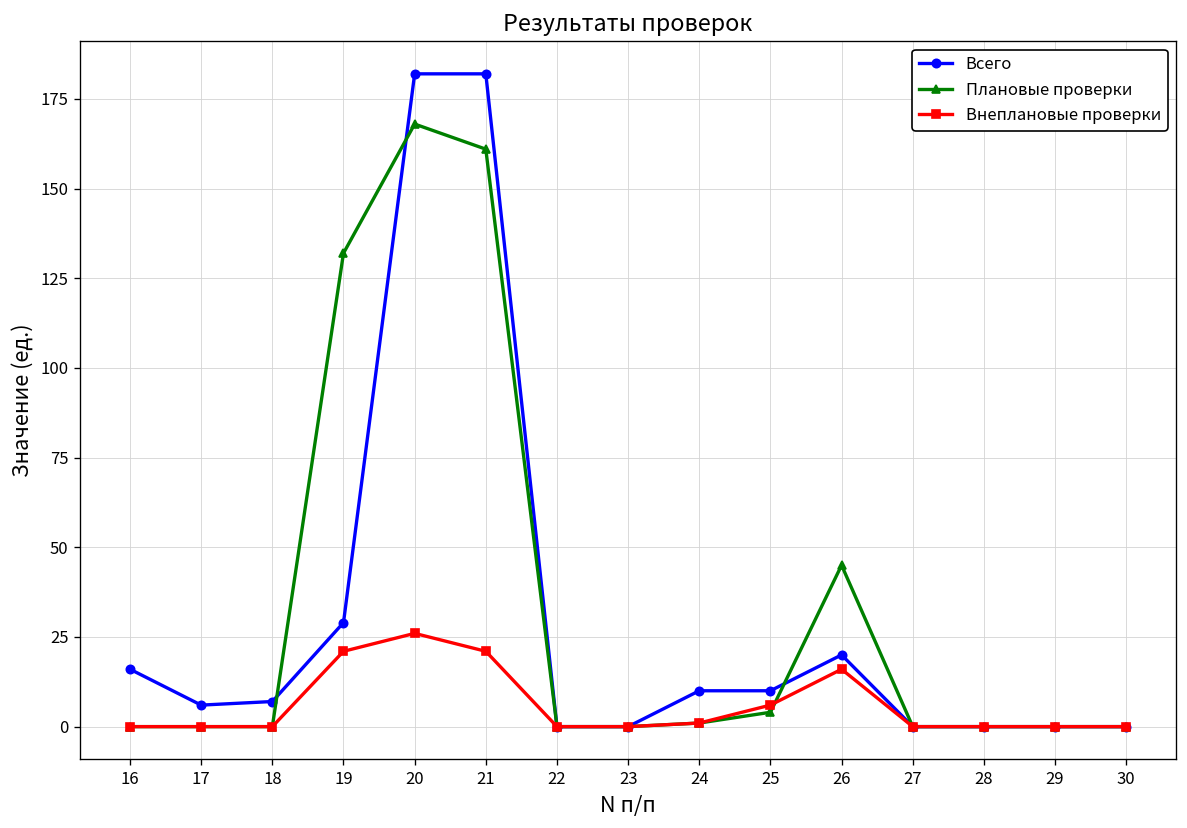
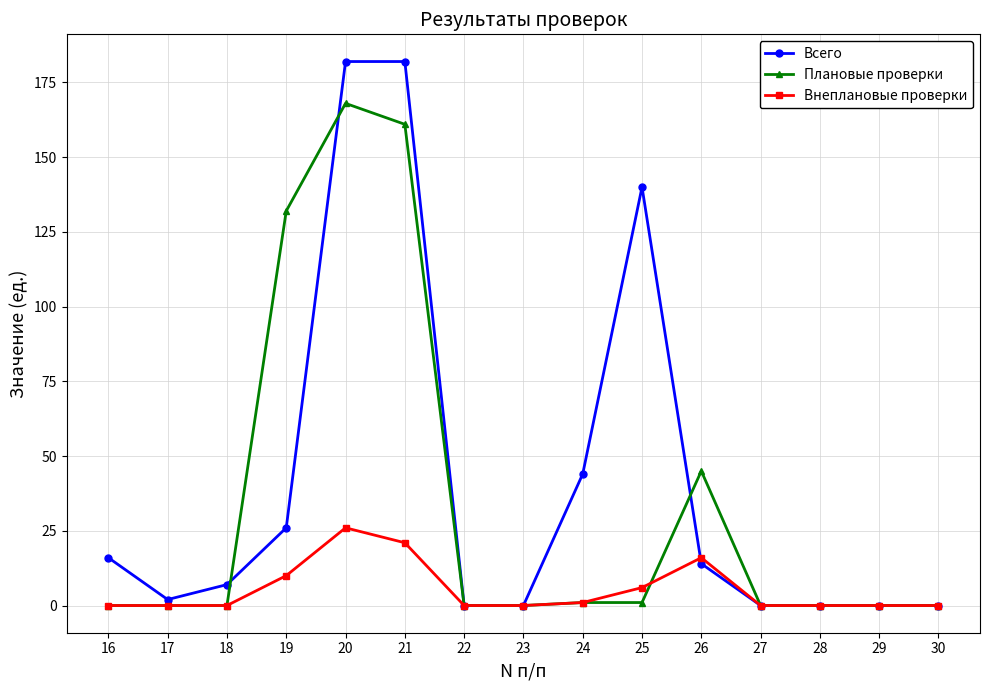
Всего, 17: 6 -> 2
Всего, 19: 29 -> 26
Внеплановые проверки, 19: 21 -> 10
Всего, 24: 10 -> 44
Всего, 25: 10 -> 140
Плановые проверки, 25: 4 -> 1
Всего, 26: 20 -> 14
